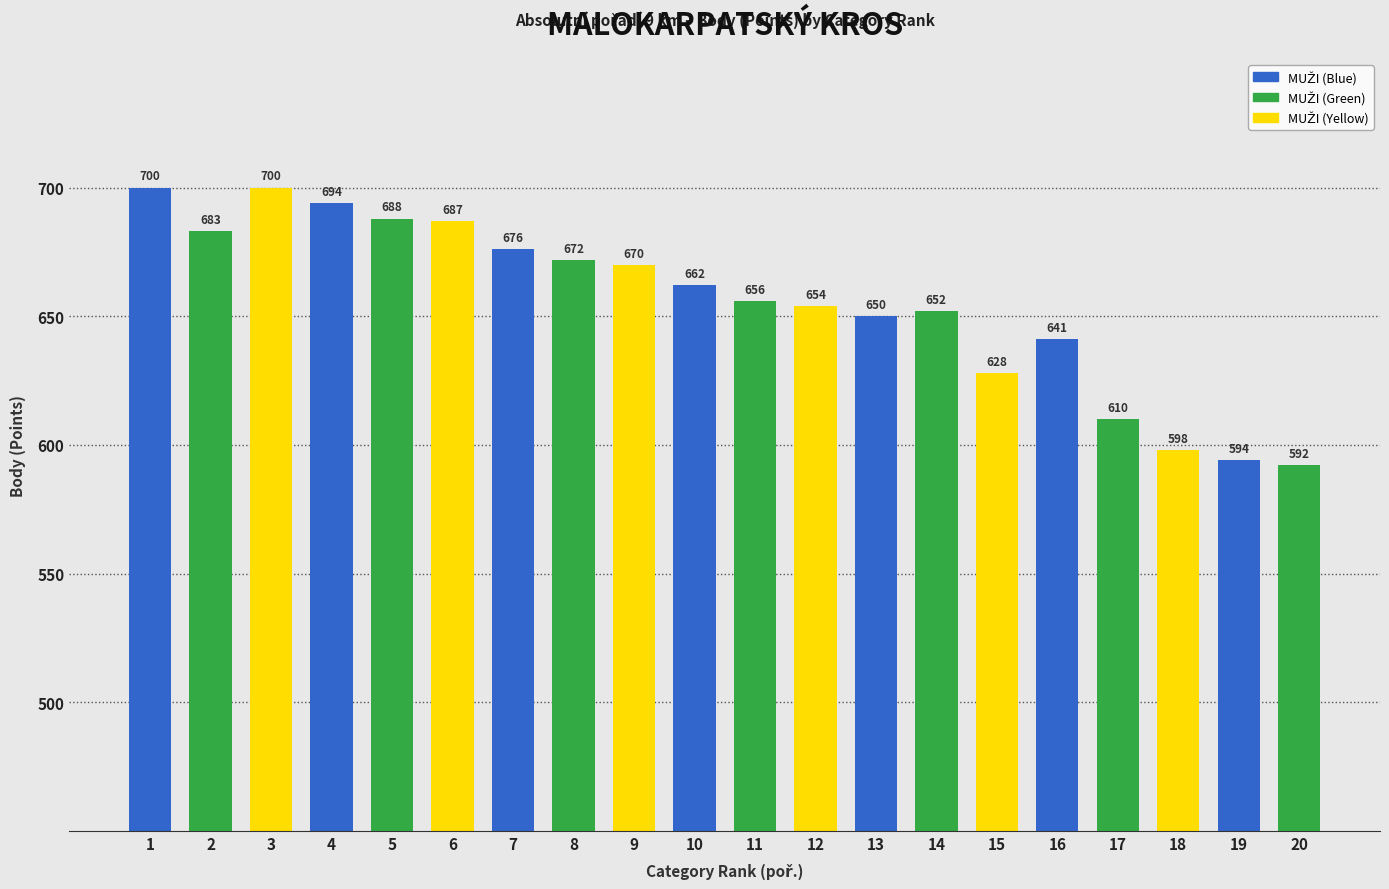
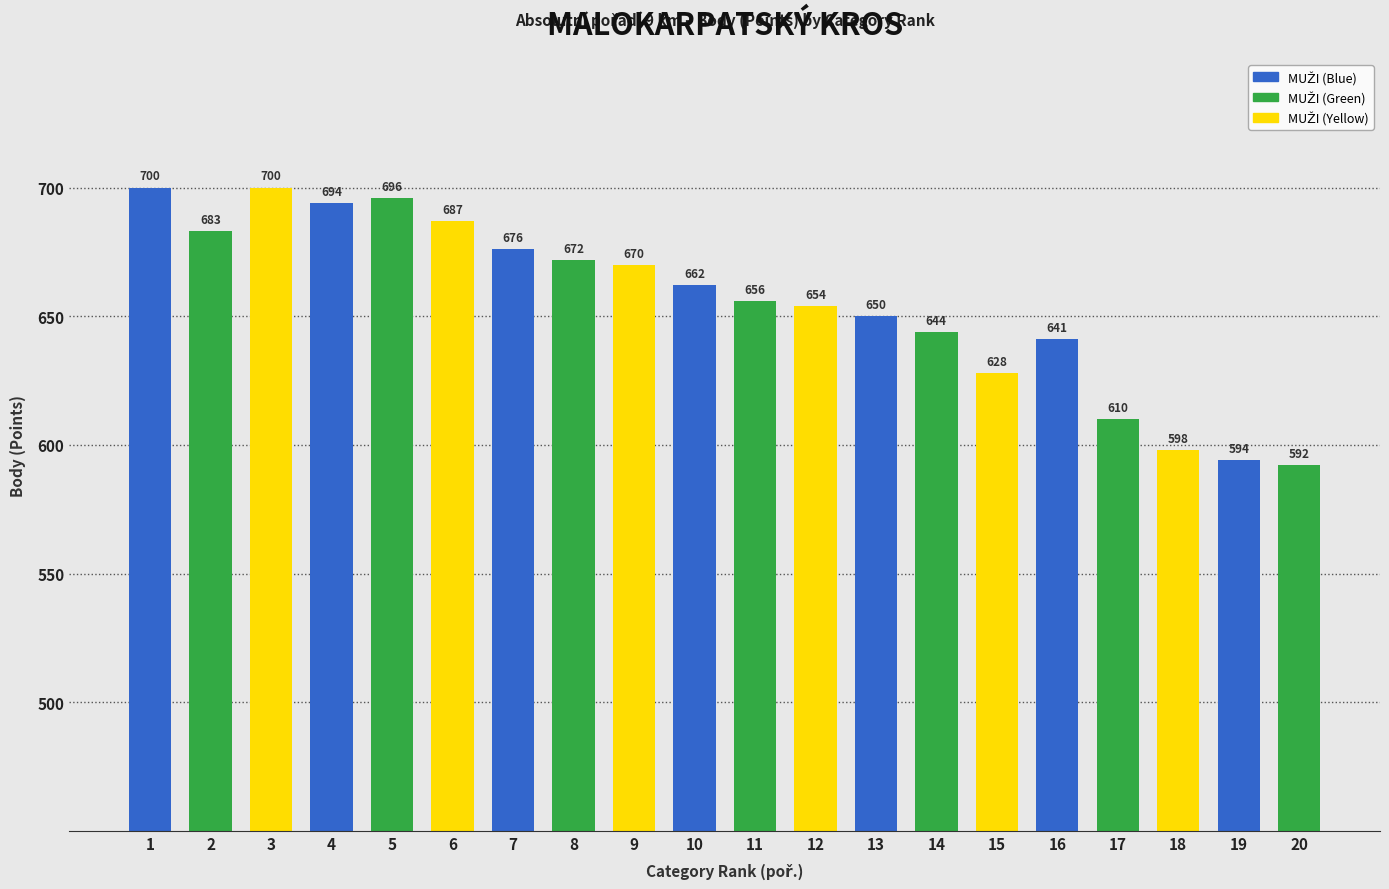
5: 688 -> 696
14: 652 -> 644
